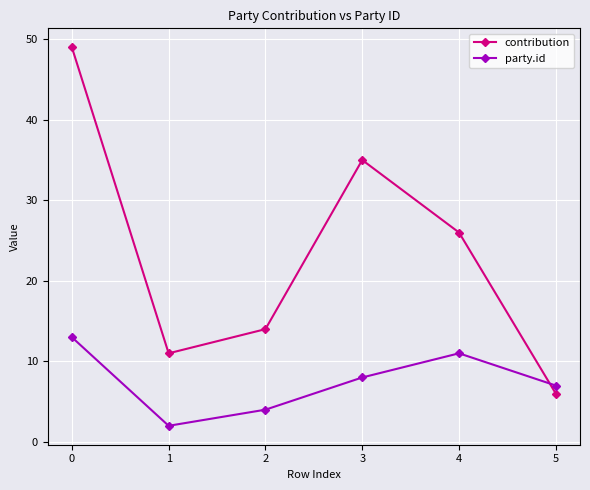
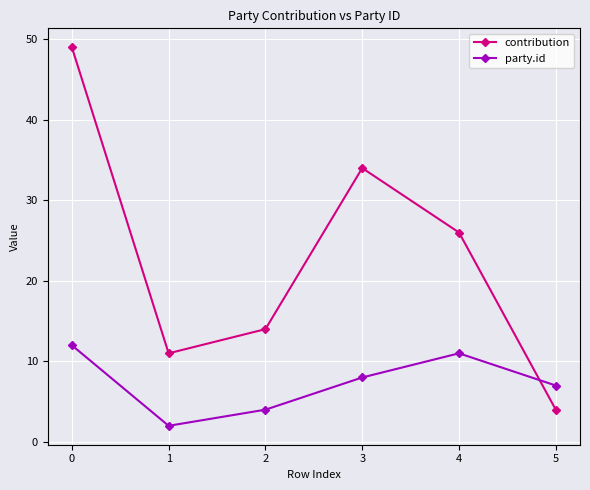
party.id, 0: 13 -> 12
contribution, 3: 35 -> 34
contribution, 5: 6 -> 4
